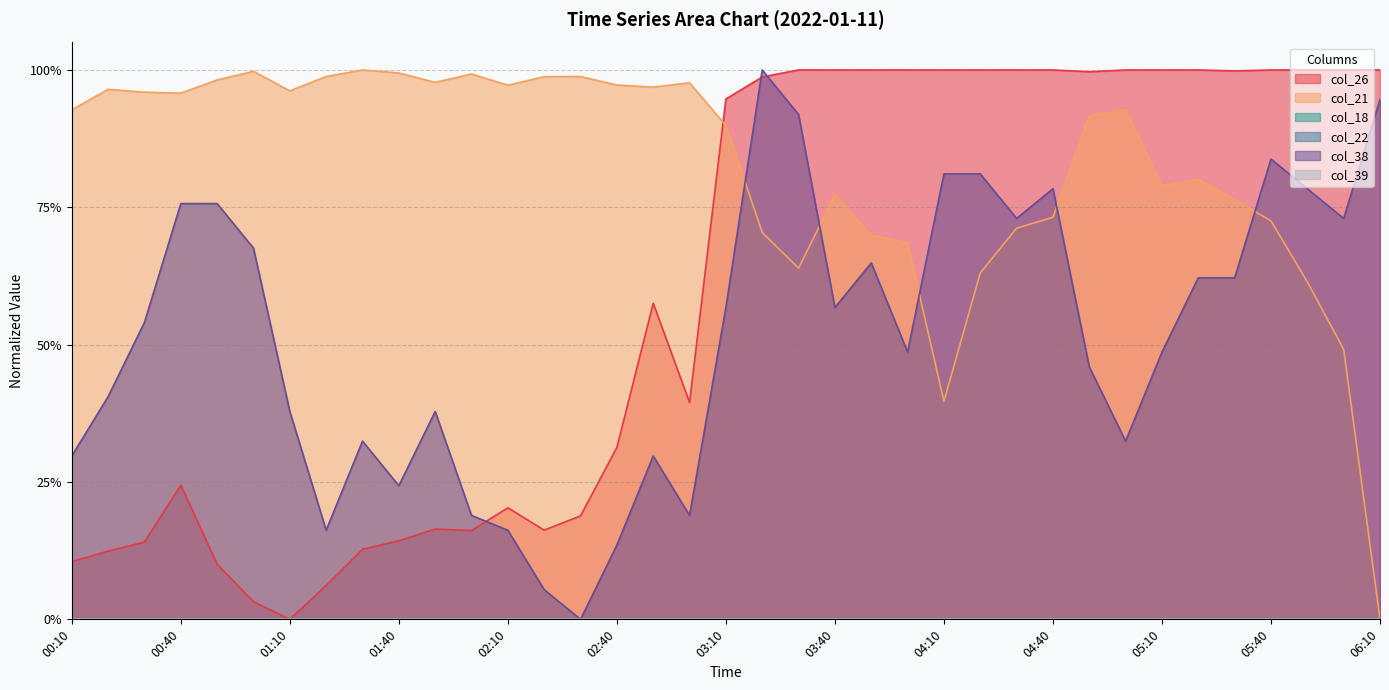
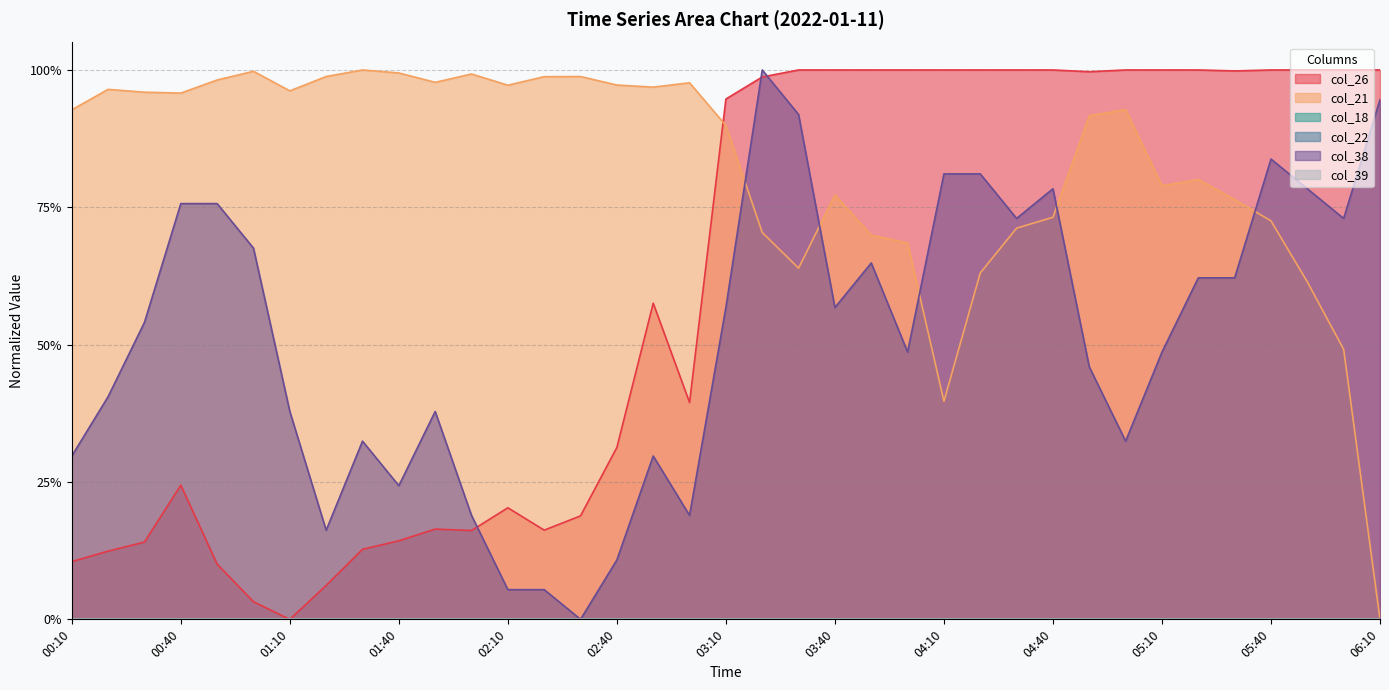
col_38, 02:10: 16% -> 5%
col_38, 02:40: 14% -> 11%
